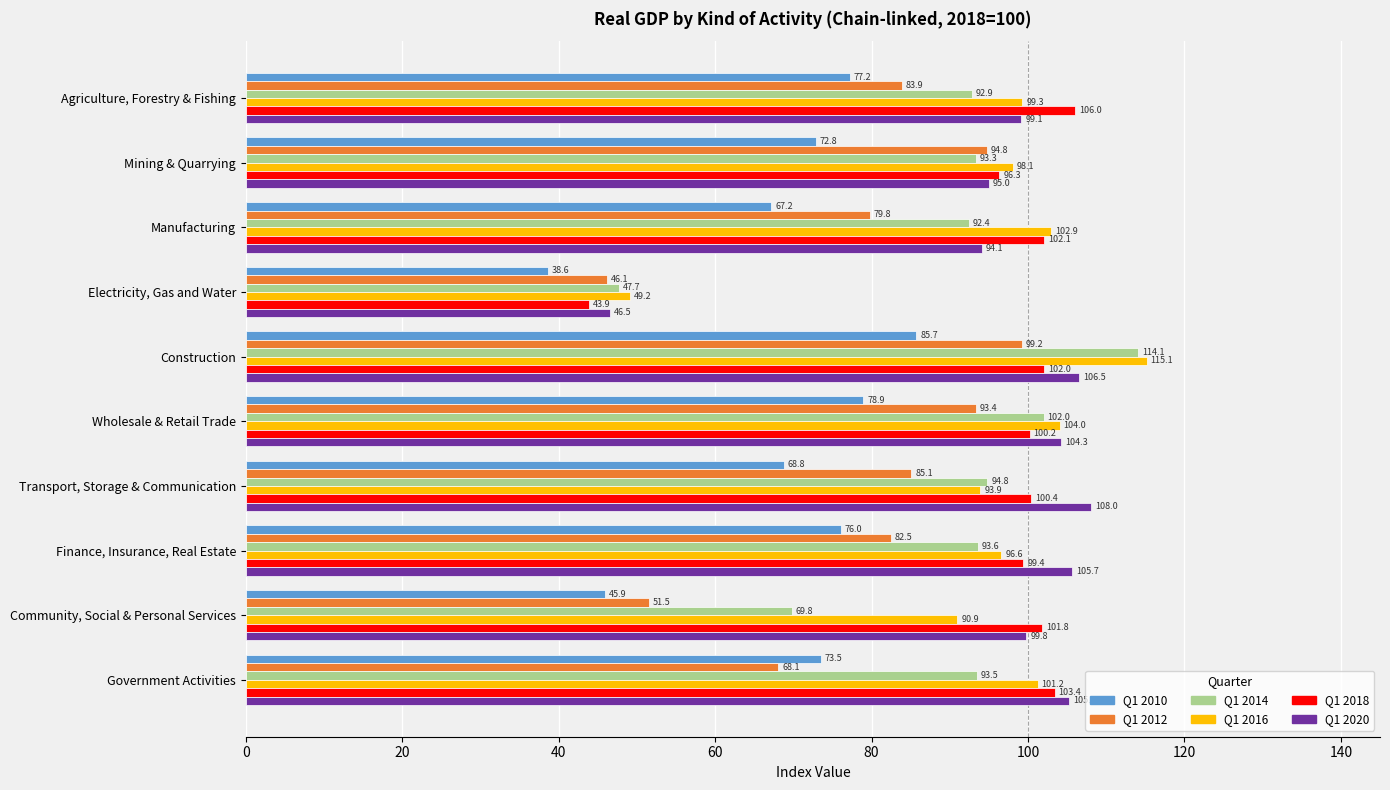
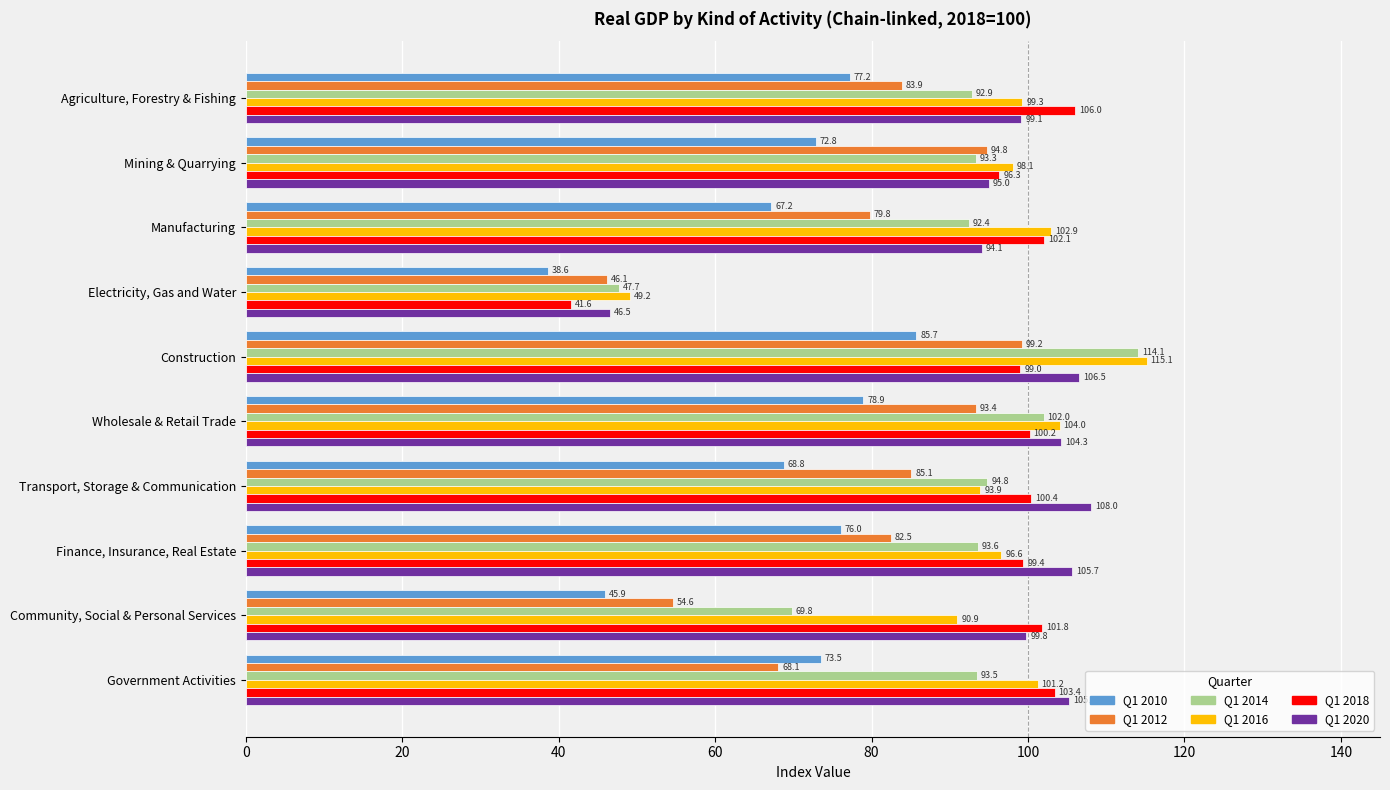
Q1 2018, Electricity, Gas and Water: 43.9 -> 41.6
Q1 2018, Construction: 102.0 -> 99.0
Q1 2012, Community, Social & Personal Services: 51.5 -> 54.6
